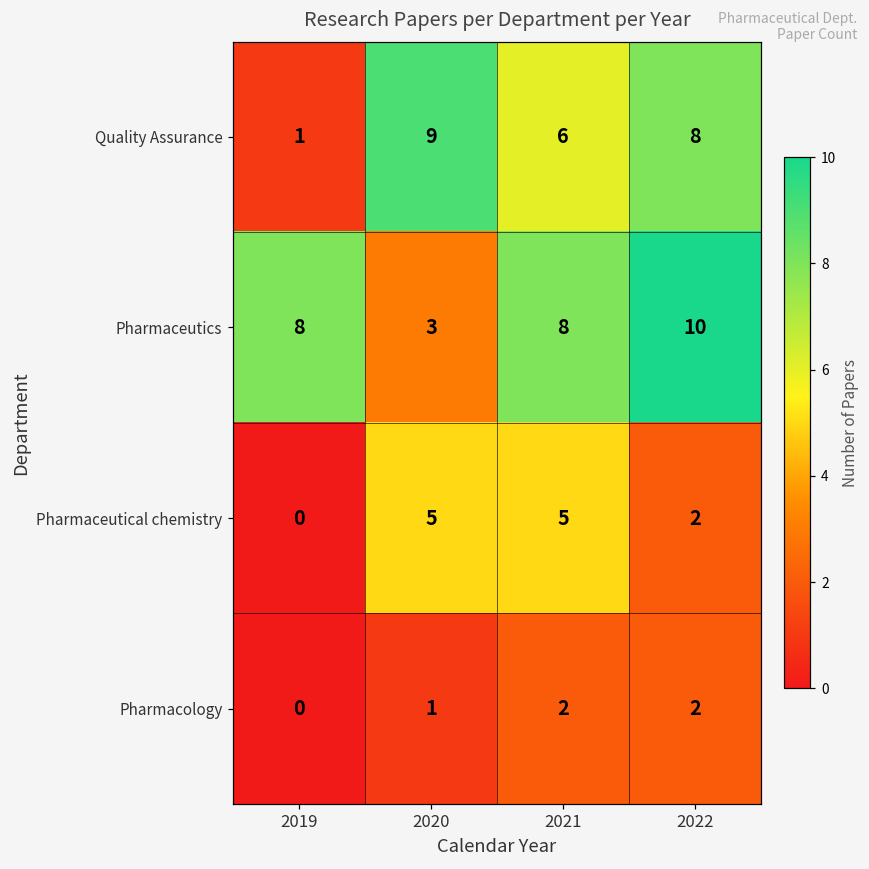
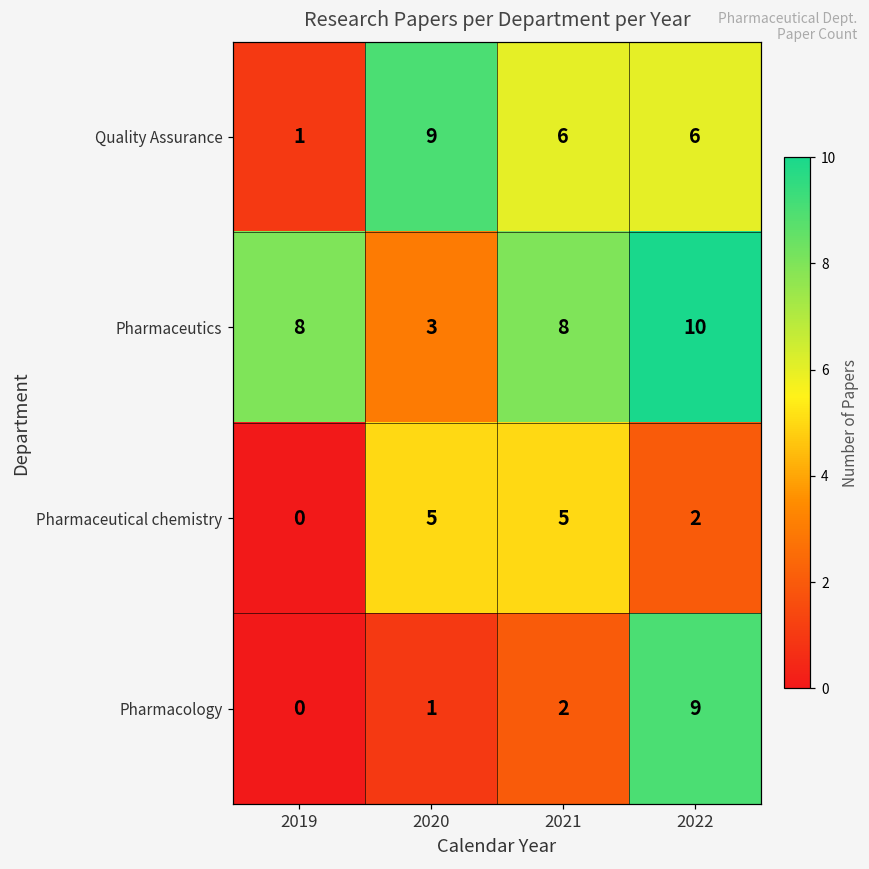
Quality Assurance, 2022: 8 -> 6
Pharmacology, 2022: 2 -> 9
